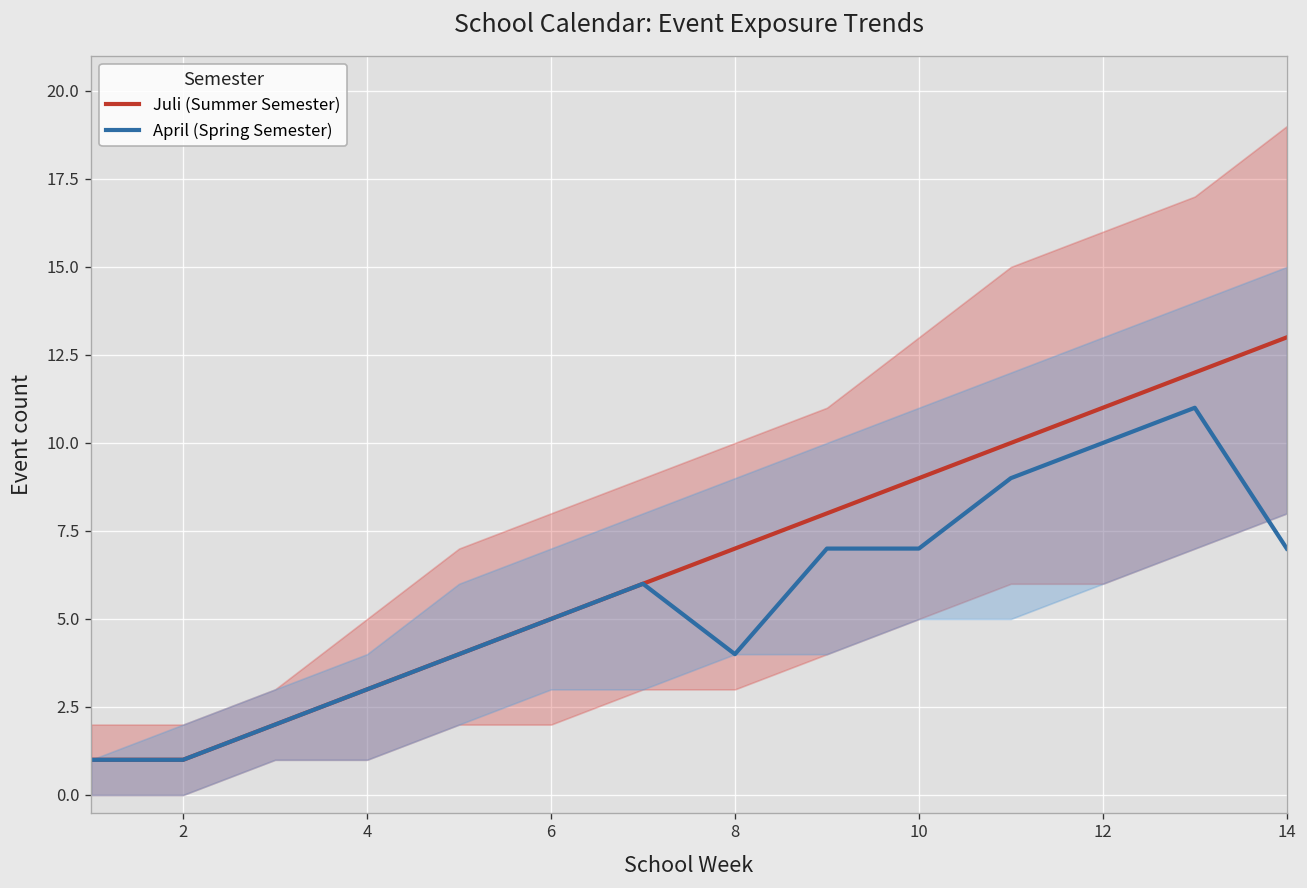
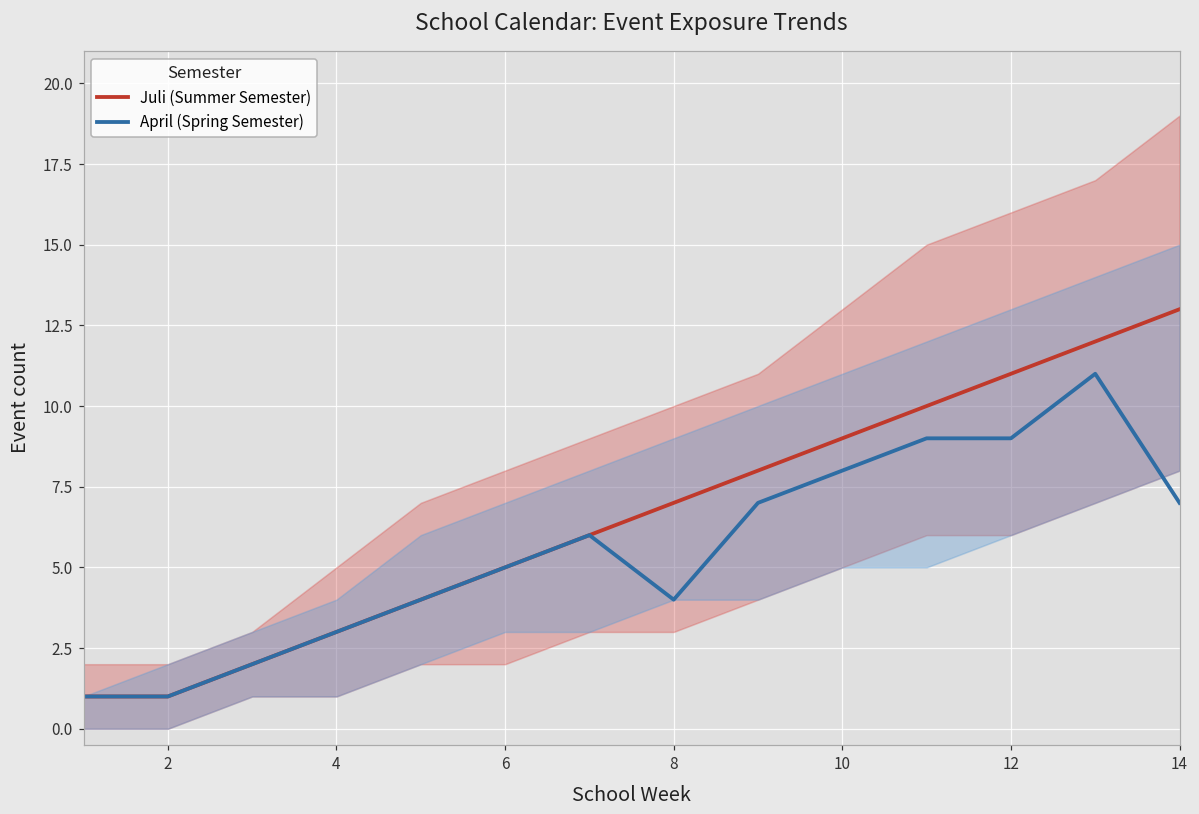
April (Spring Semester), 10: 7 -> 8
April (Spring Semester), 12: 10 -> 9
